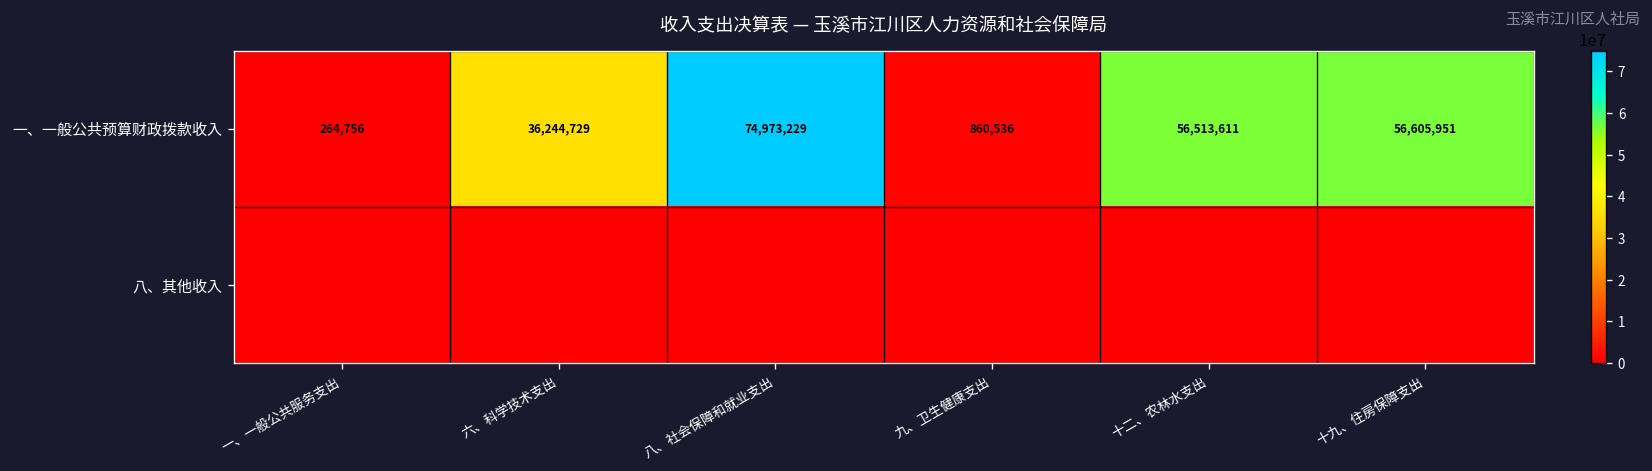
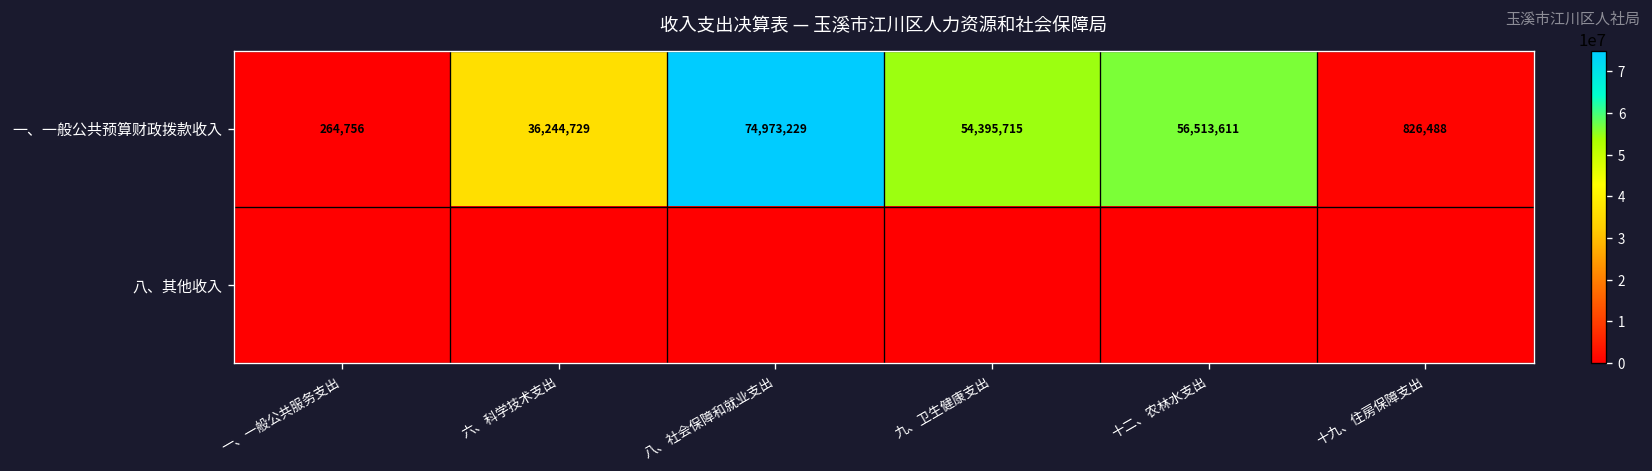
一、一般公共预算财政拨款收入, 九、卫生健康支出: 860,536 -> 54,395,715
一、一般公共预算财政拨款收入, 十九、住房保障支出: 56,605,951 -> 826,488
